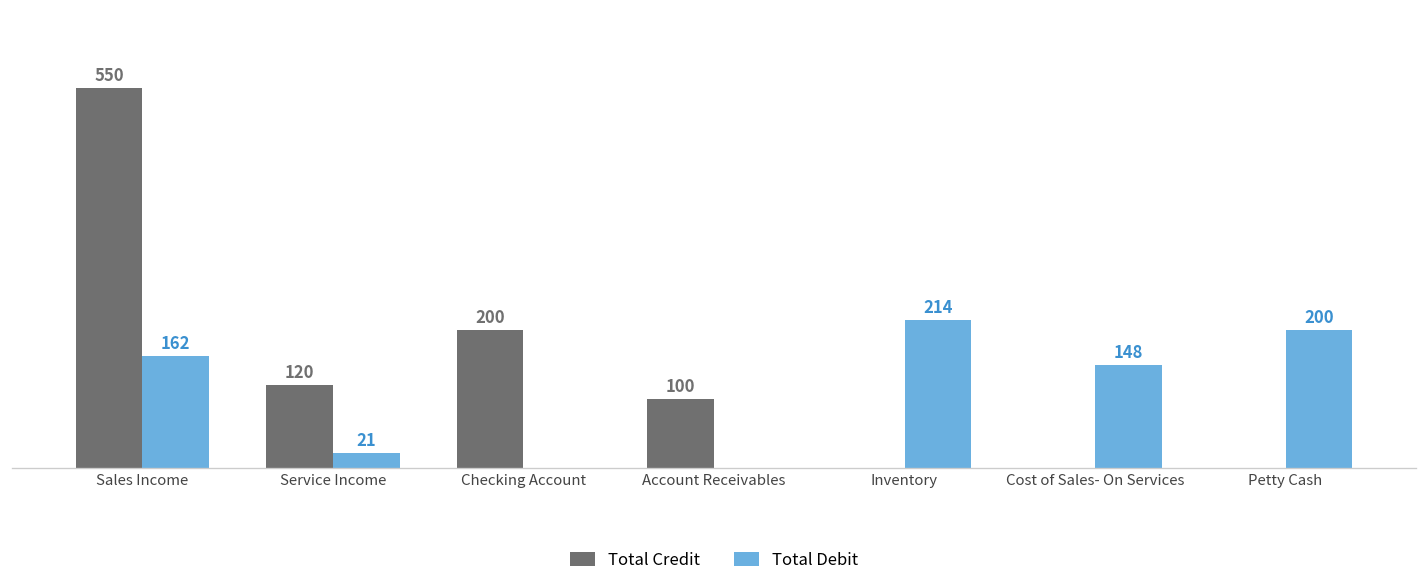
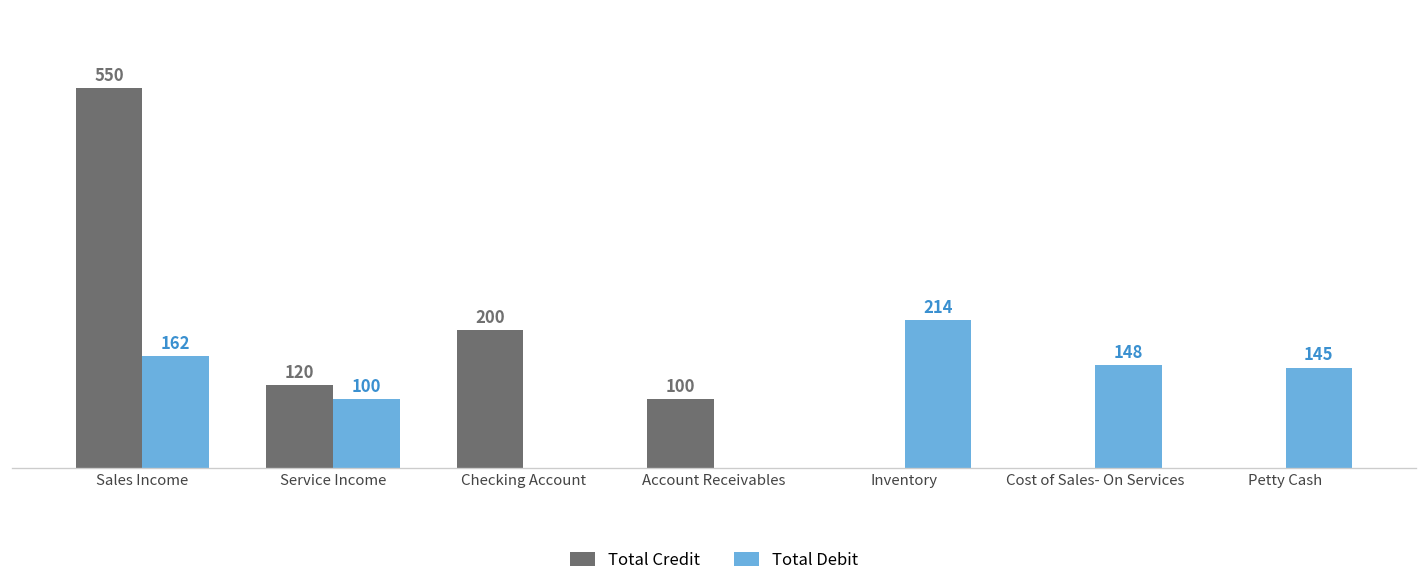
Total Debit, Service Income: 21 -> 100
Total Debit, Petty Cash: 200 -> 145
